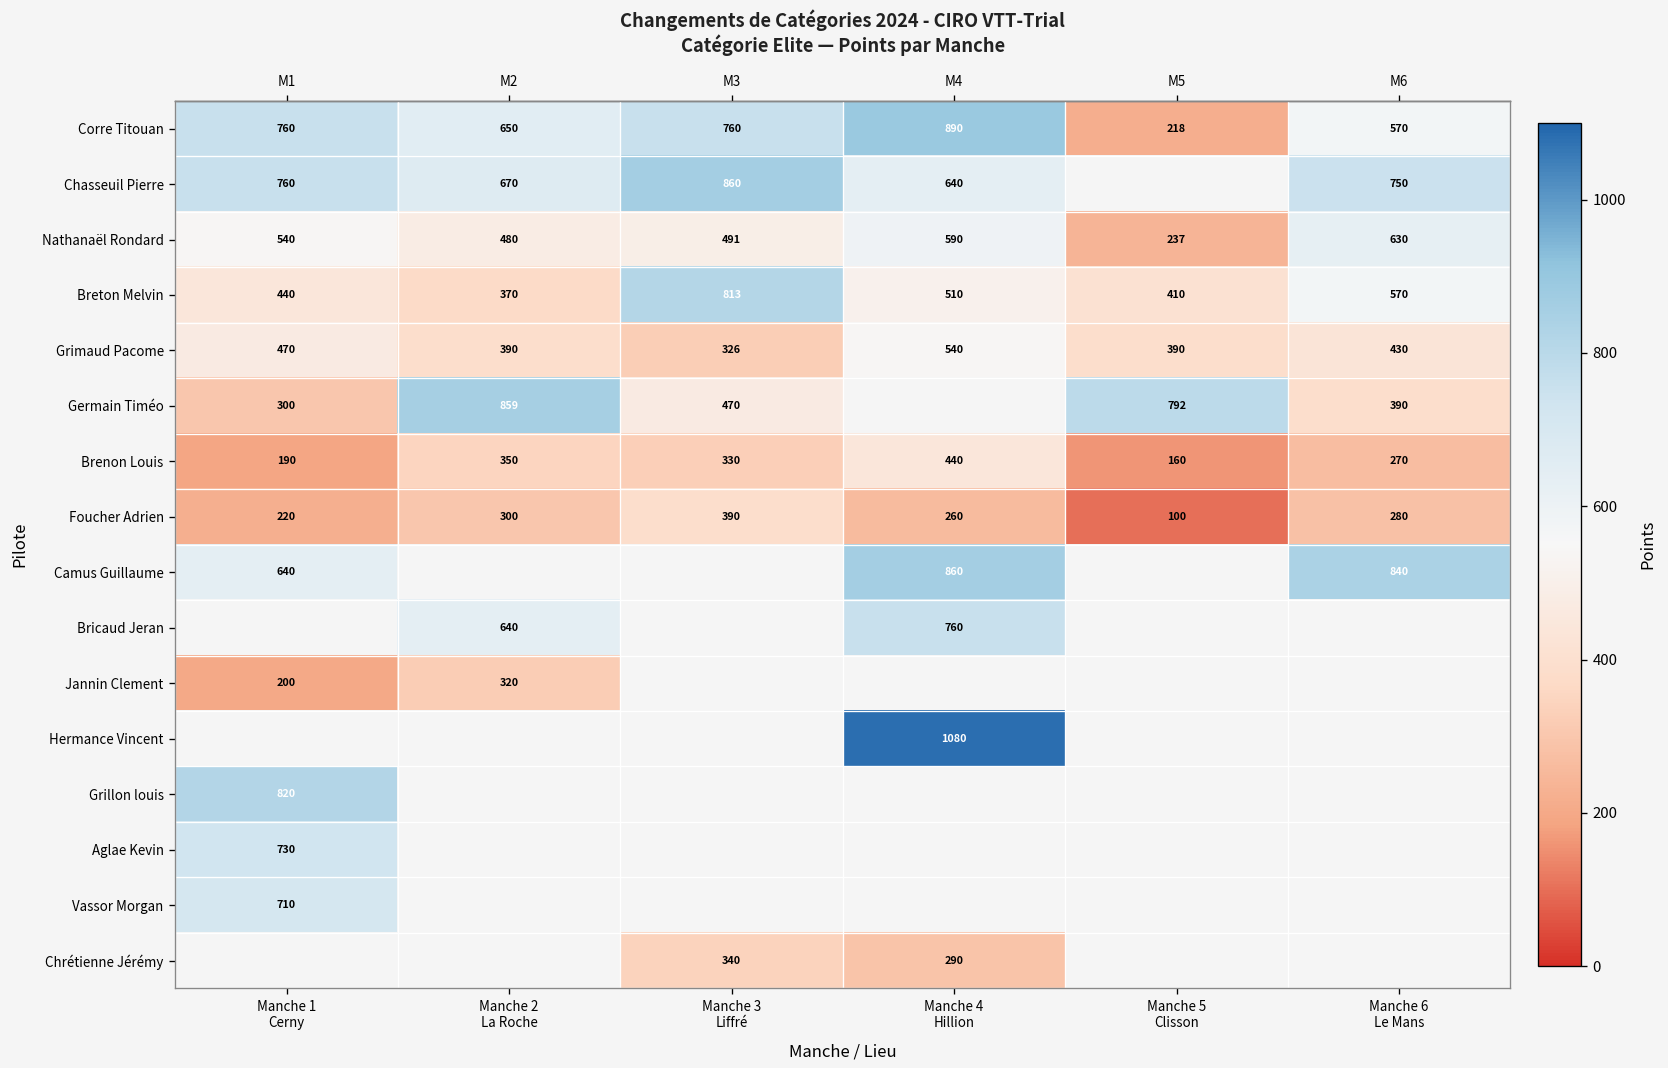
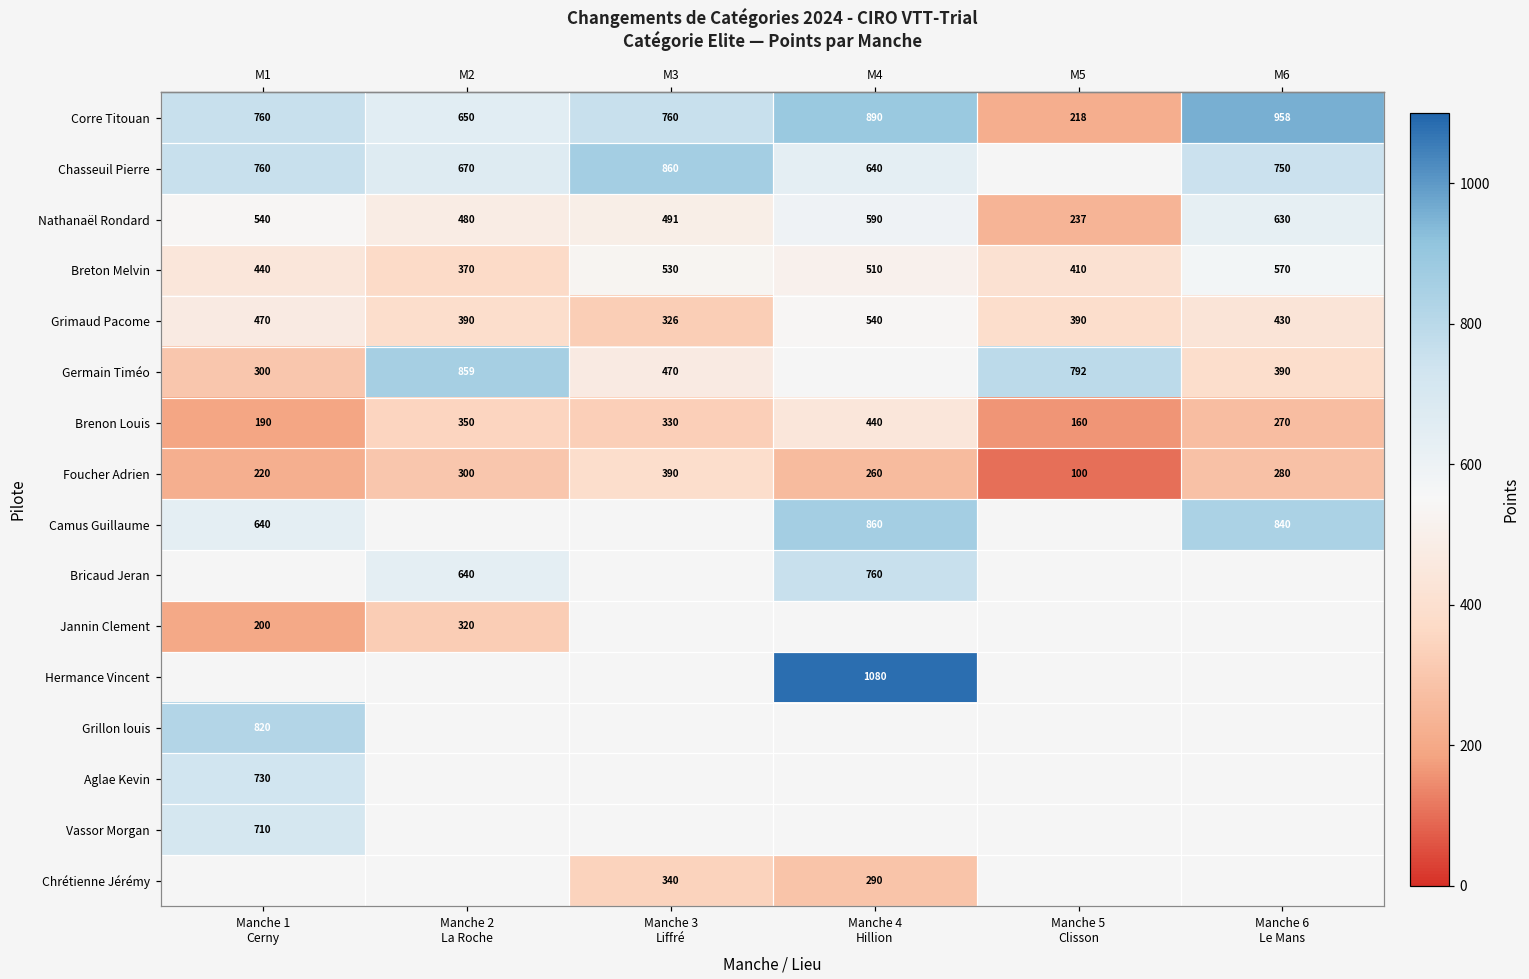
Corre Titouan, Manche 6 Le Mans: 570 -> 958
Breton Melvin, Manche 3 Liffré: 813 -> 530
